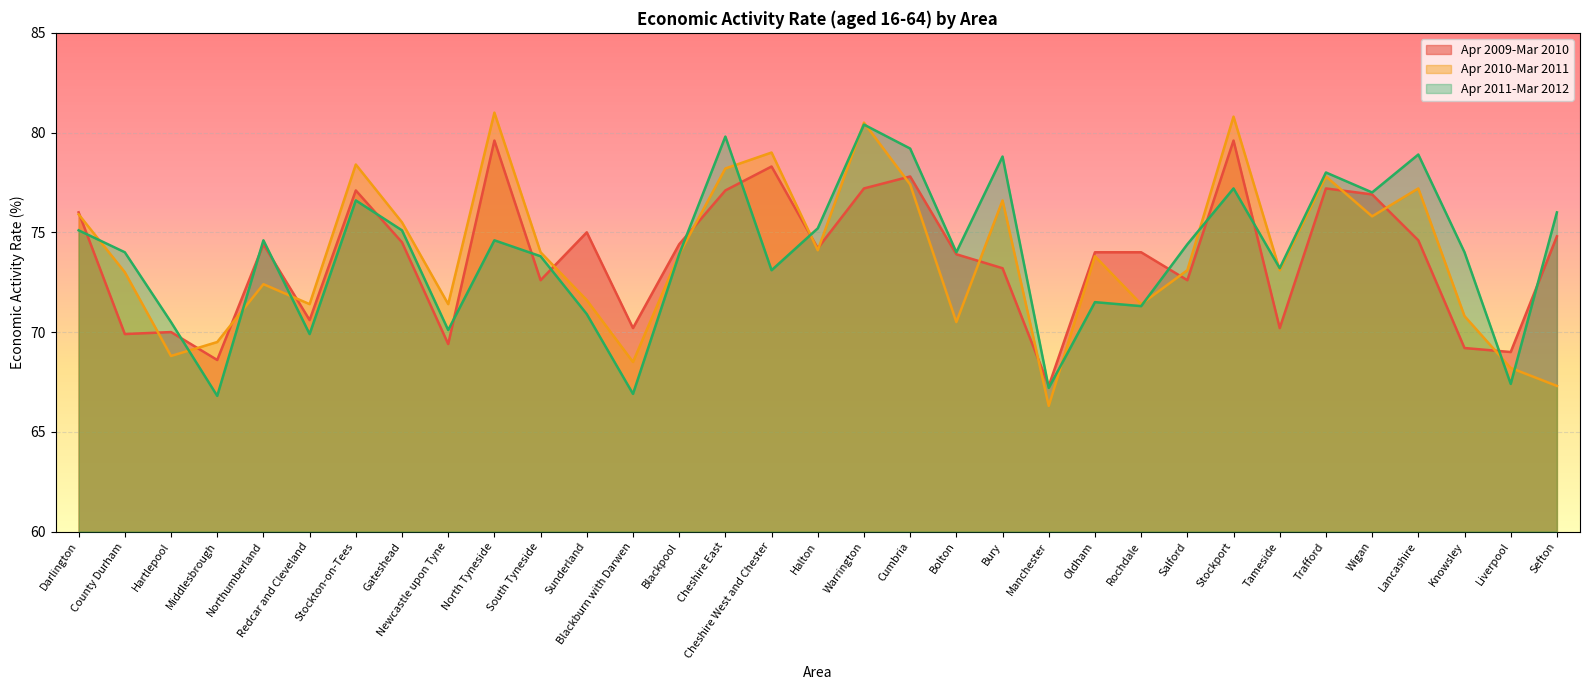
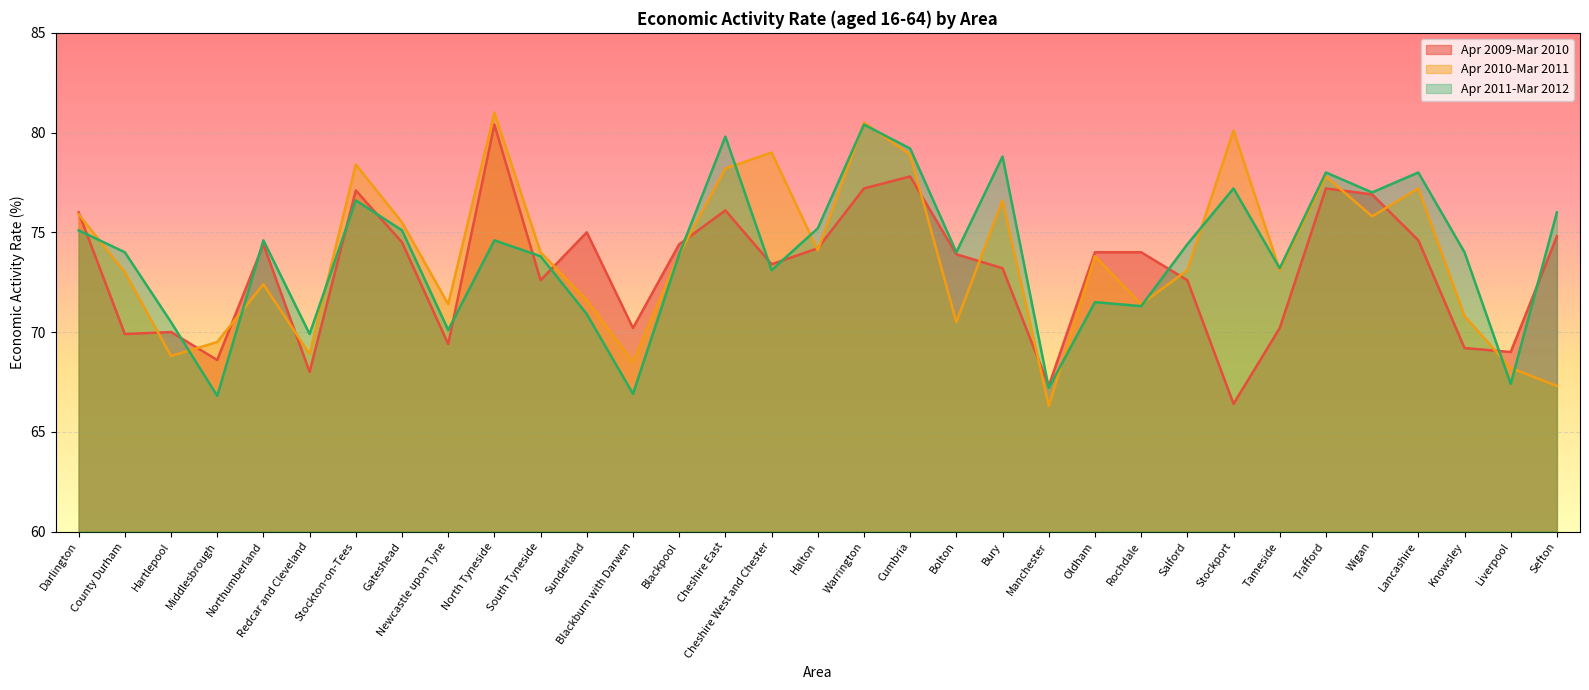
Apr 2009-Mar 2010, Redcar and Cleveland: 70.6 -> 68.0
Apr 2010-Mar 2011, Redcar and Cleveland: 71.4 -> 68.9
Apr 2009-Mar 2010, North Tyneside: 79.6 -> 80.4
Apr 2009-Mar 2010, Cheshire East: 77.1 -> 76.1
Apr 2009-Mar 2010, Cheshire West and Chester: 78.3 -> 73.4
Apr 2010-Mar 2011, Cumbria: 77.4 -> 78.9
Apr 2009-Mar 2010, Stockport: 79.6 -> 66.4
Apr 2010-Mar 2011, Stockport: 80.8 -> 80.1
Apr 2011-Mar 2012, Lancashire: 78.9 -> 78.0
